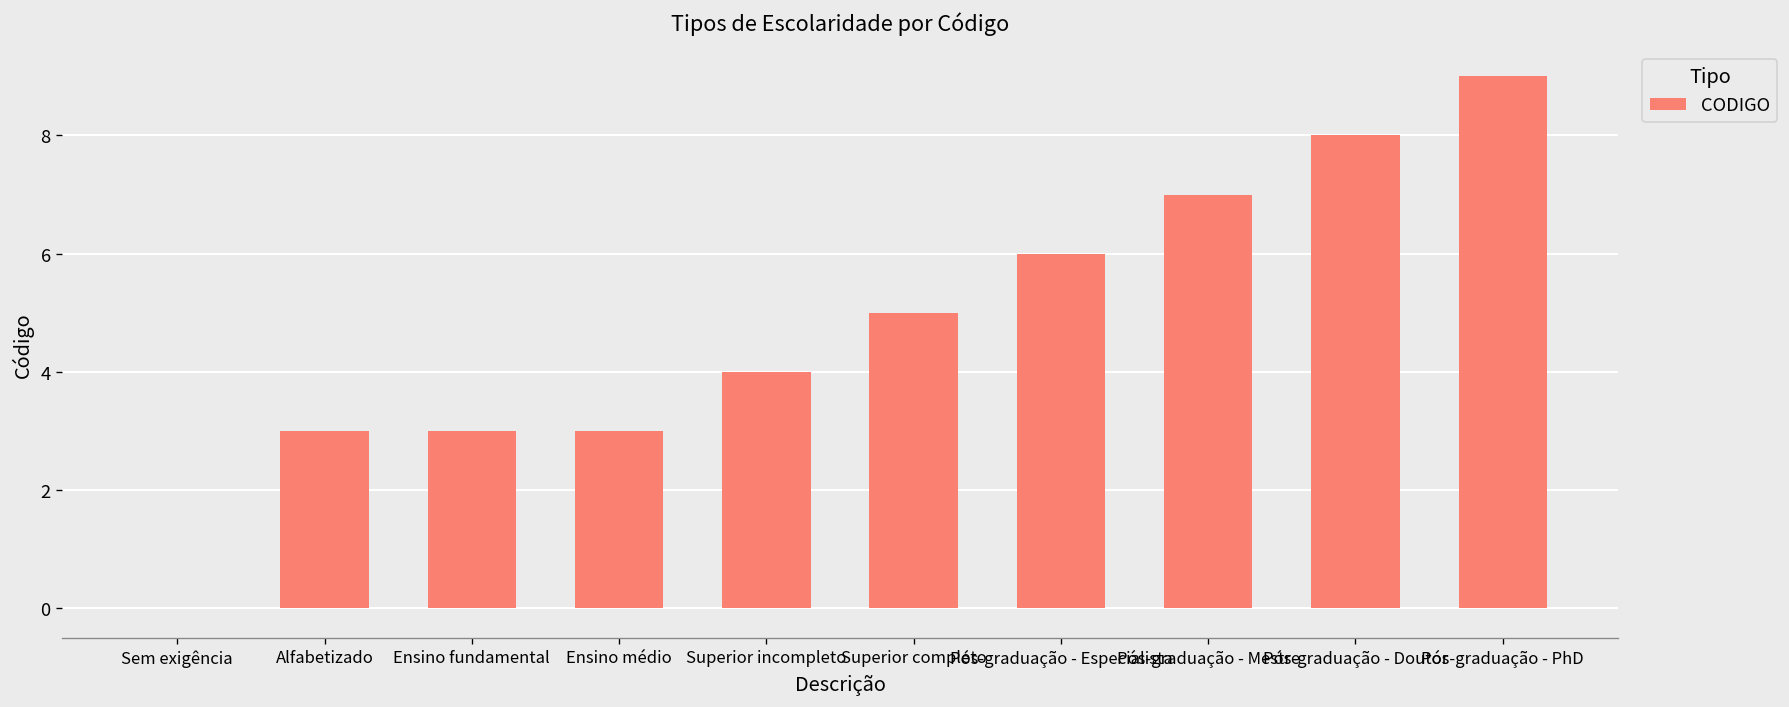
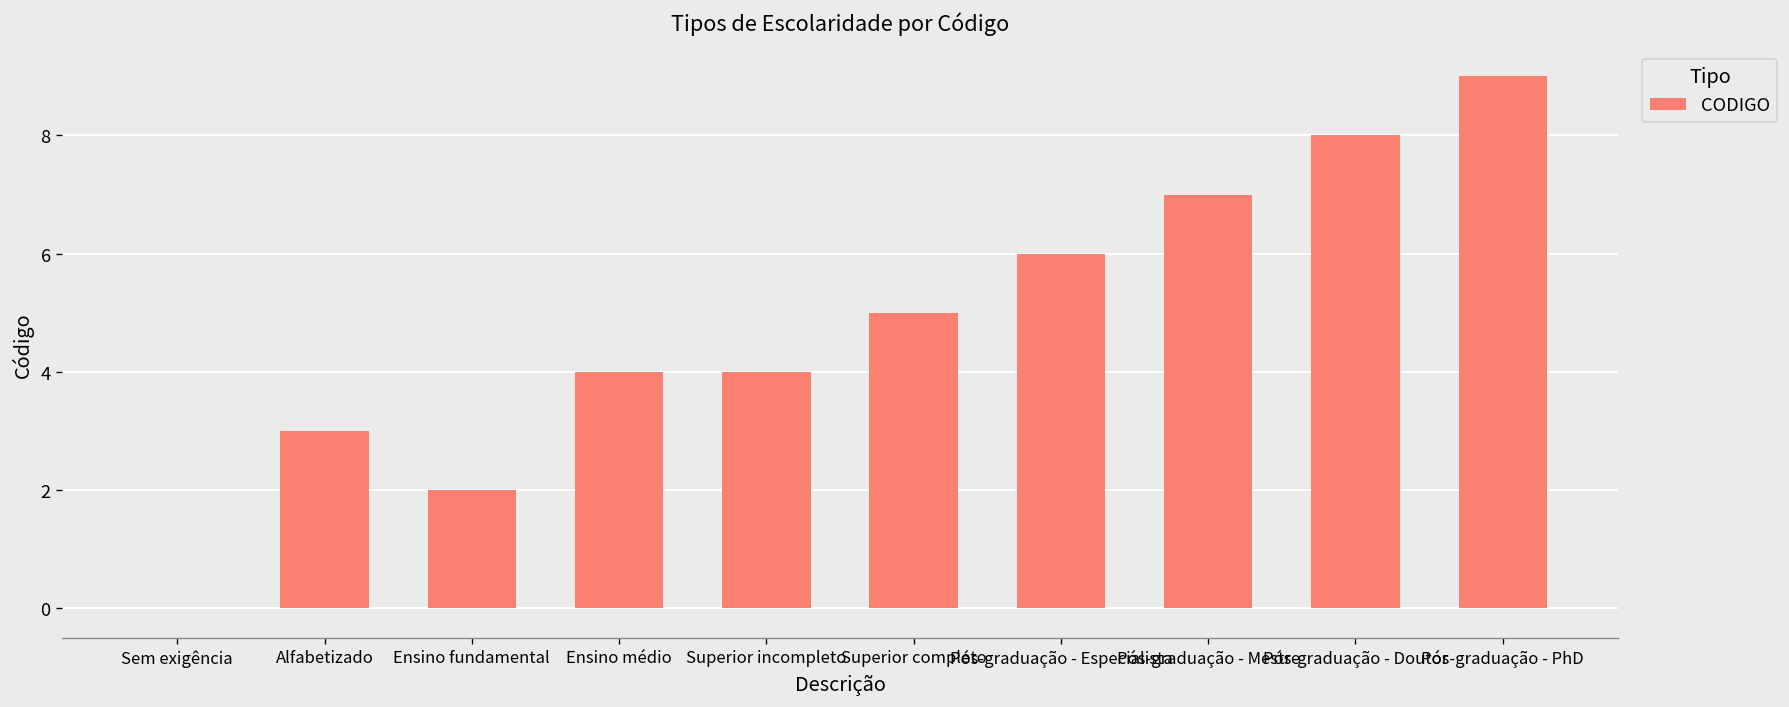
Ensino fundamental: 3 -> 2
Ensino médio: 3 -> 4
